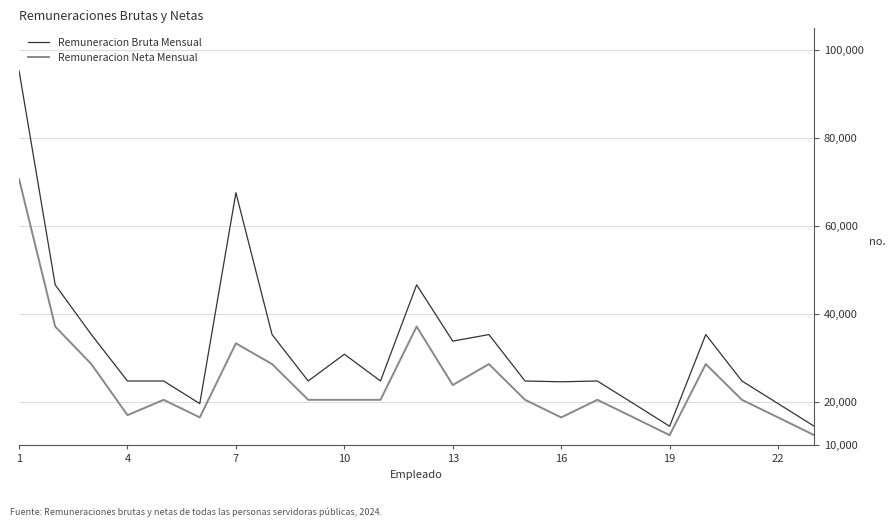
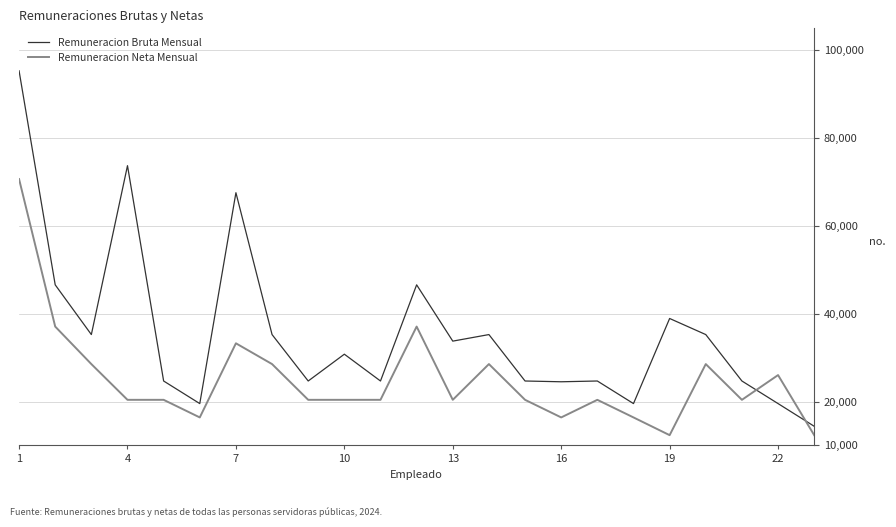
Remuneracion Bruta Mensual, 4: 25,000 -> 74,000
Remuneracion Neta Mensual, 4: 17,000 -> 20,000
Remuneracion Neta Mensual, 13: 24,000 -> 20,000
Remuneracion Bruta Mensual, 19: 14,000 -> 39,000
Remuneracion Neta Mensual, 22: 16,000 -> 26,000
